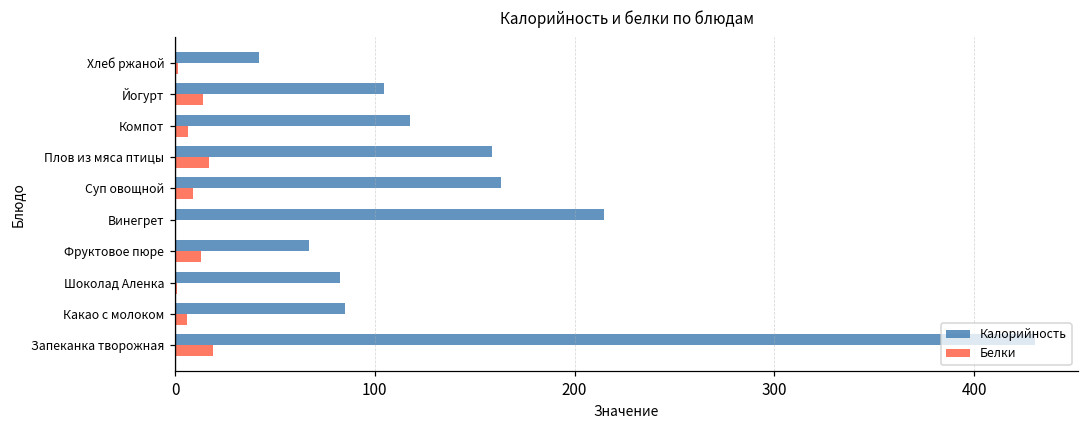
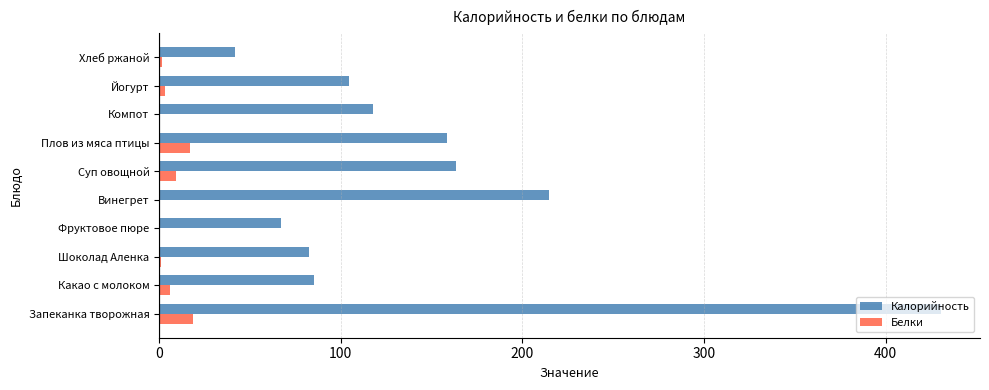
Белки, Йогурт: 14 -> 3
Белки, Компот: 6 -> 0
Белки, Фруктовое пюре: 13 -> 0
